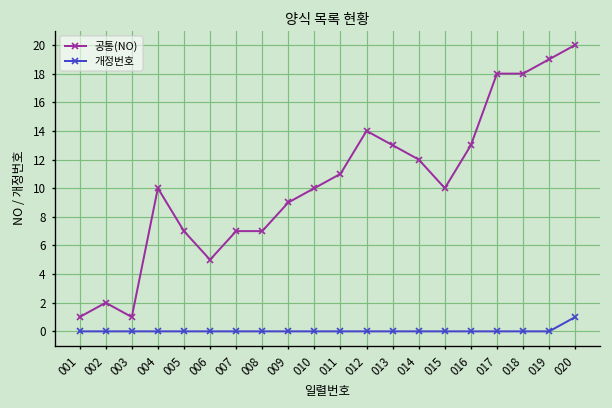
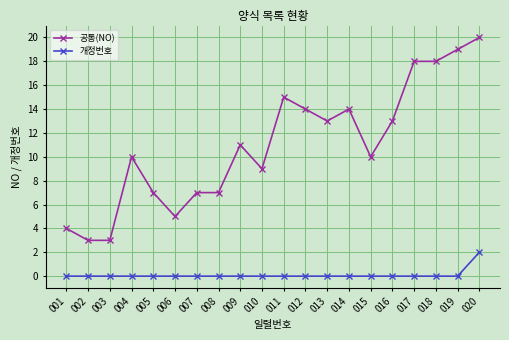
공통(NO), 001: 1 -> 4
공통(NO), 002: 2 -> 3
공통(NO), 003: 1 -> 3
공통(NO), 009: 9 -> 11
공통(NO), 010: 10 -> 9
공통(NO), 011: 11 -> 15
공통(NO), 014: 12 -> 14
개정번호, 020: 1 -> 2
